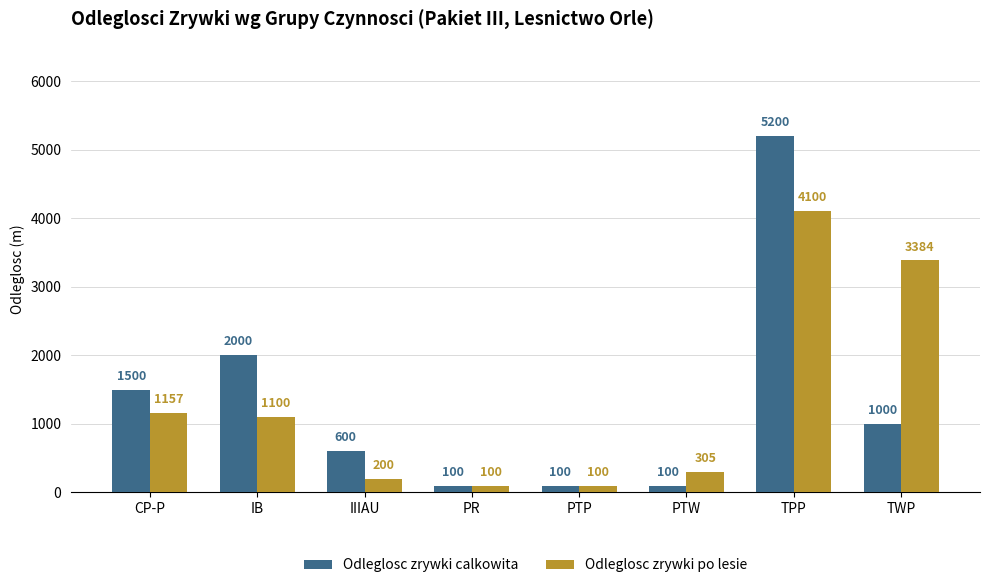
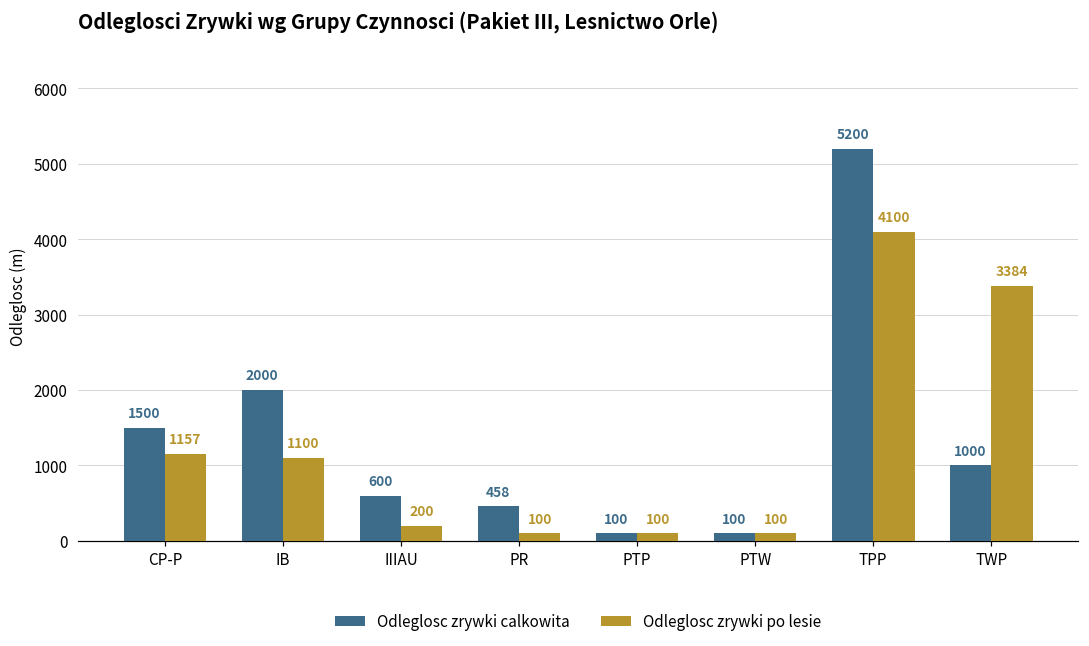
Odleglosc zrywki calkowita, PR: 100 -> 458
Odleglosc zrywki po lesie, PTW: 305 -> 100
